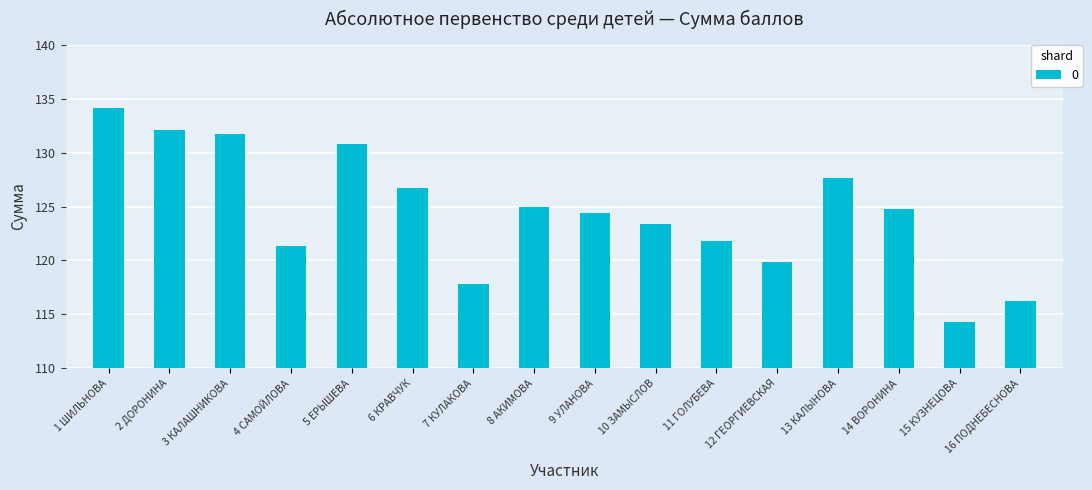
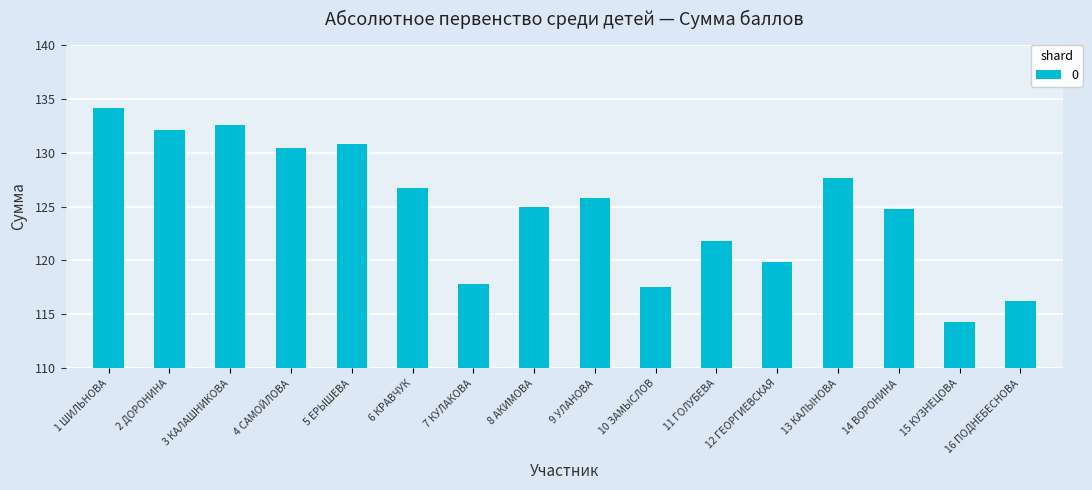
3 КАЛАШНИКОВА: 131.7 -> 132.6
4 САМОЙЛОВА: 121.3 -> 130.4
9 УЛАНОВА: 124.4 -> 125.8
10 ЗАМЫСЛОВ: 123.3 -> 117.5
